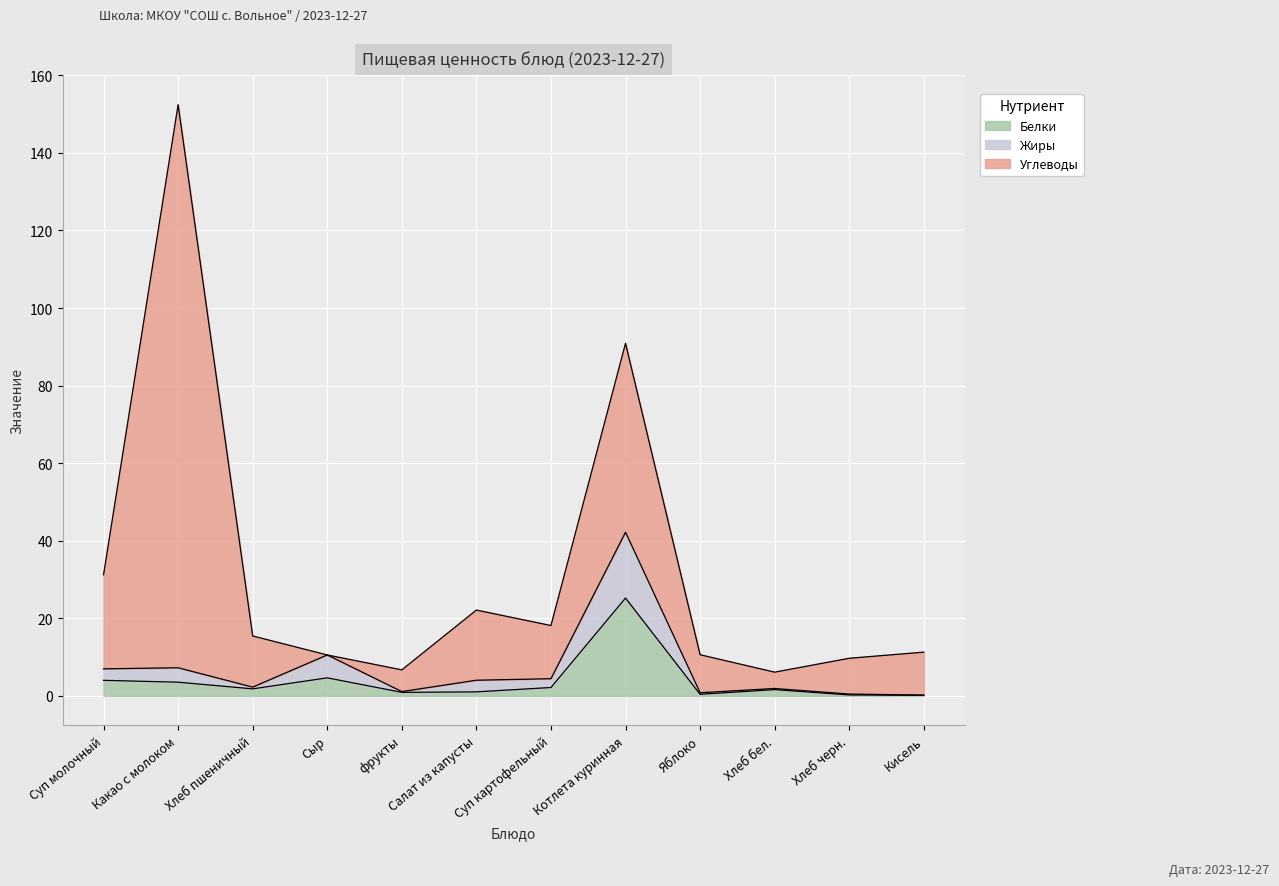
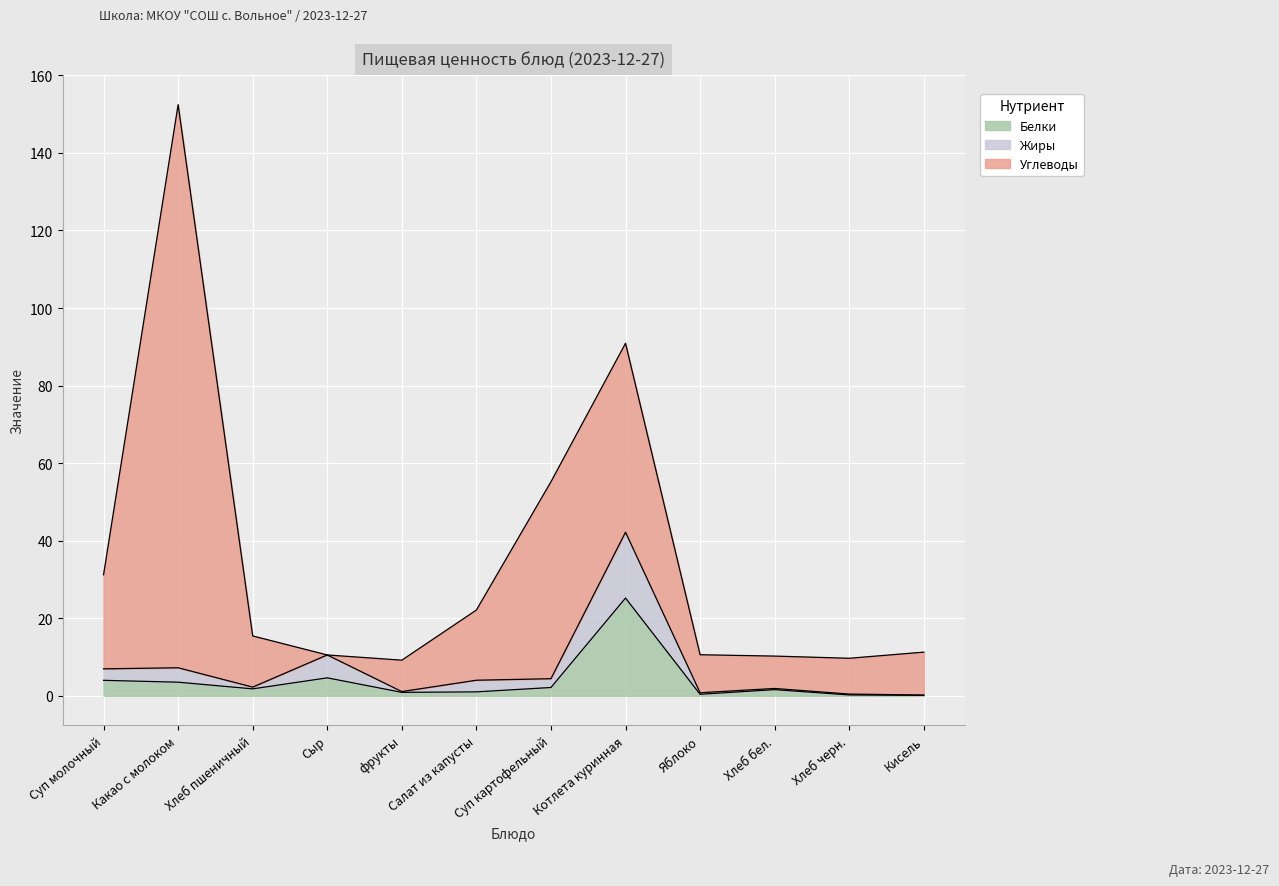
Углеводы, фрукты: 6 -> 8
Углеводы, Суп картофельный: 14 -> 51
Углеводы, Хлеб бел.: 4 -> 8
